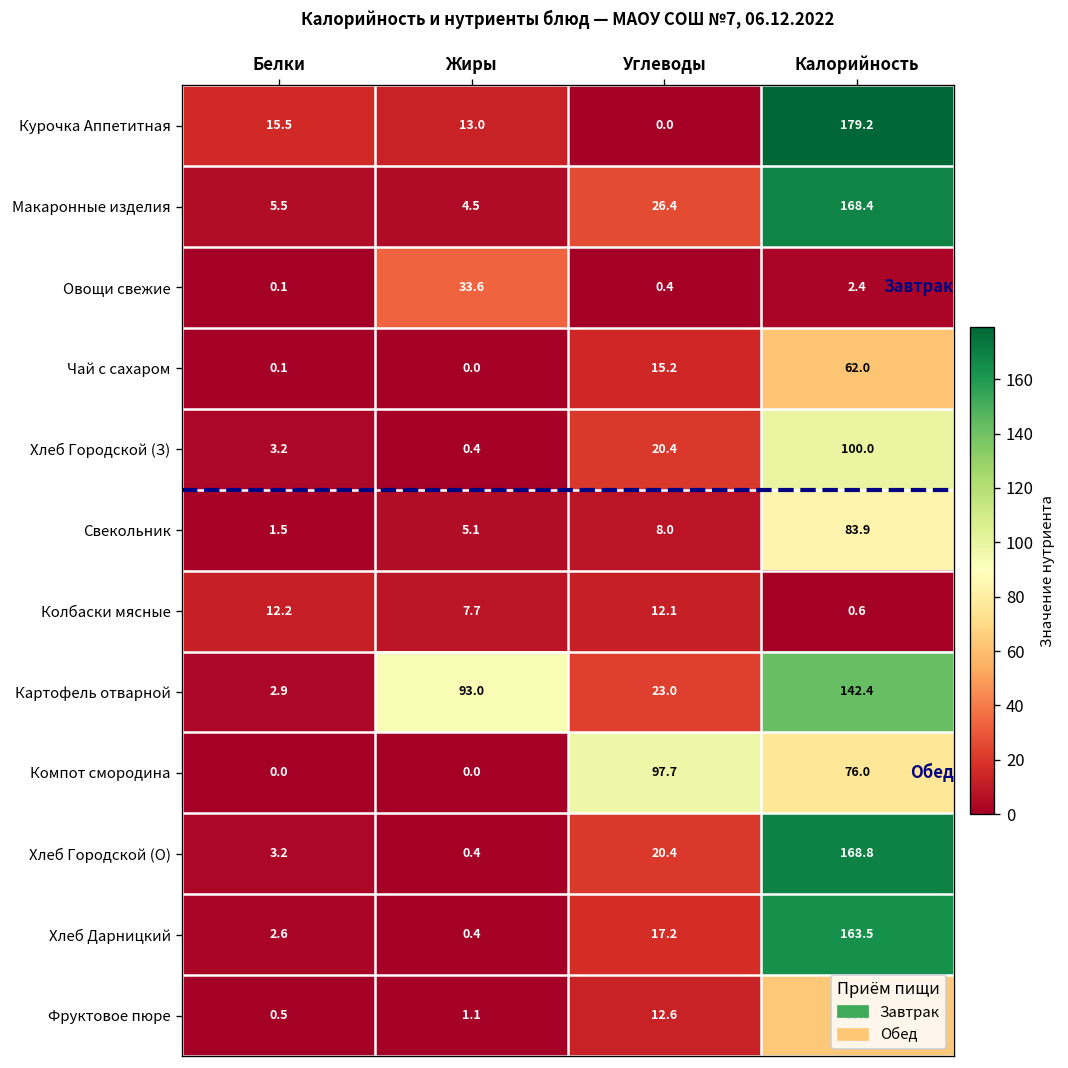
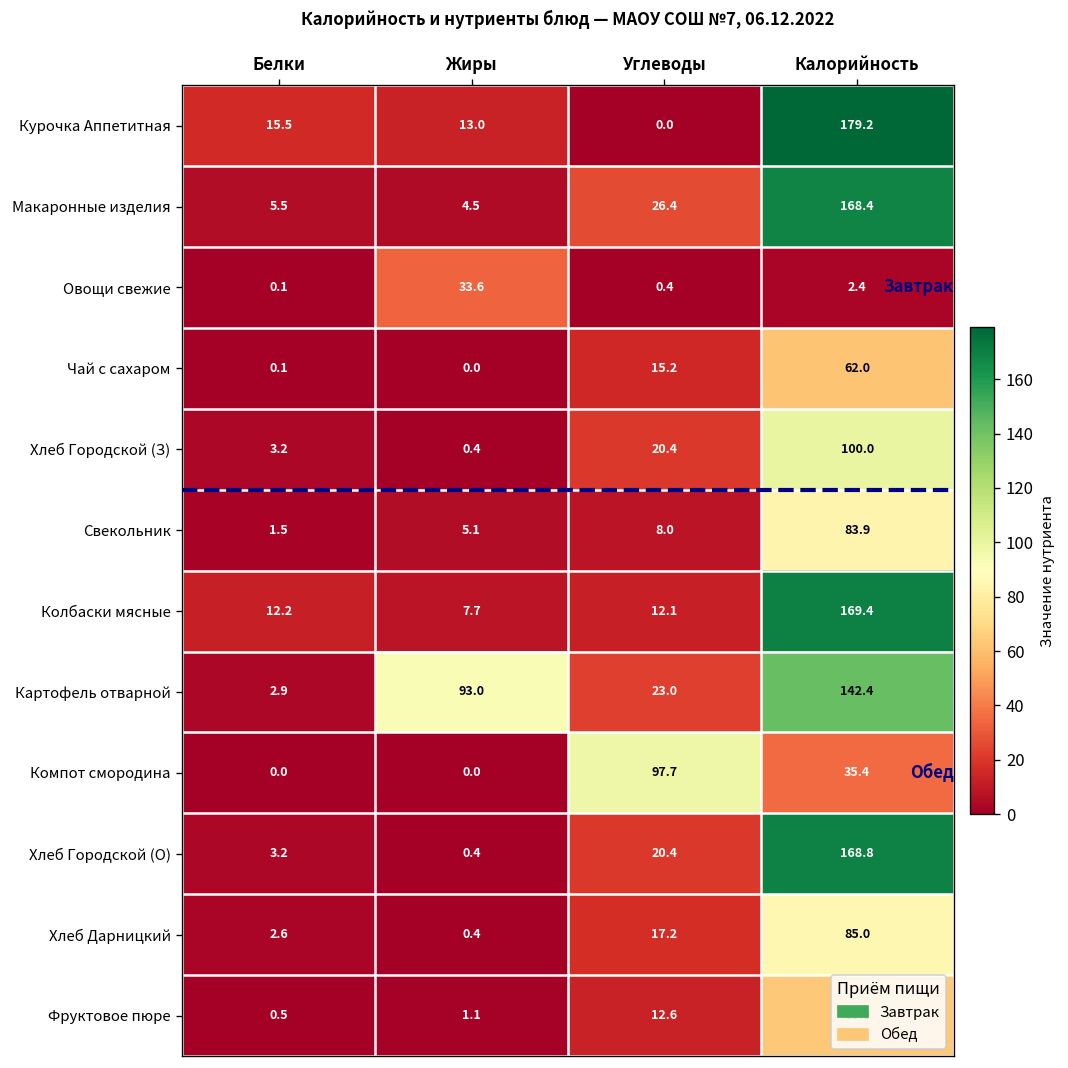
Колбаски мясные, Калорийность: 0.6 -> 169.4
Компот смородина, Калорийность: 76.0 -> 35.4
Хлеб Дарницкий, Калорийность: 163.5 -> 85.0
